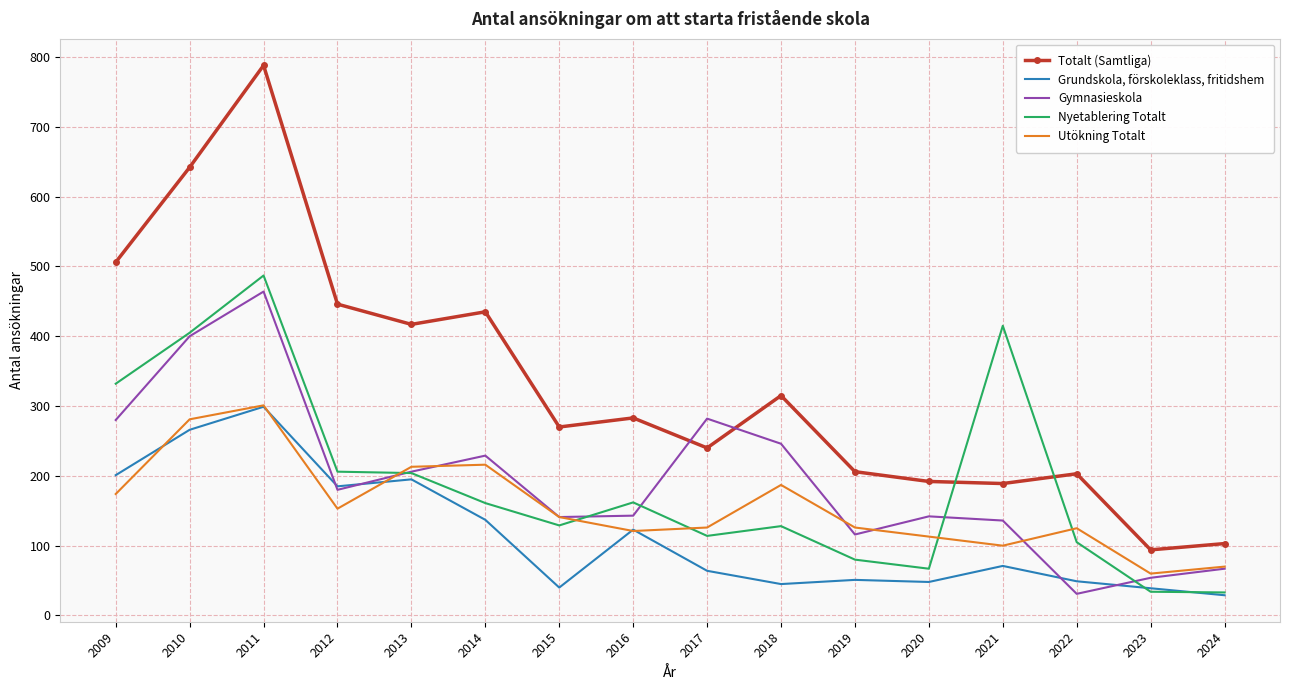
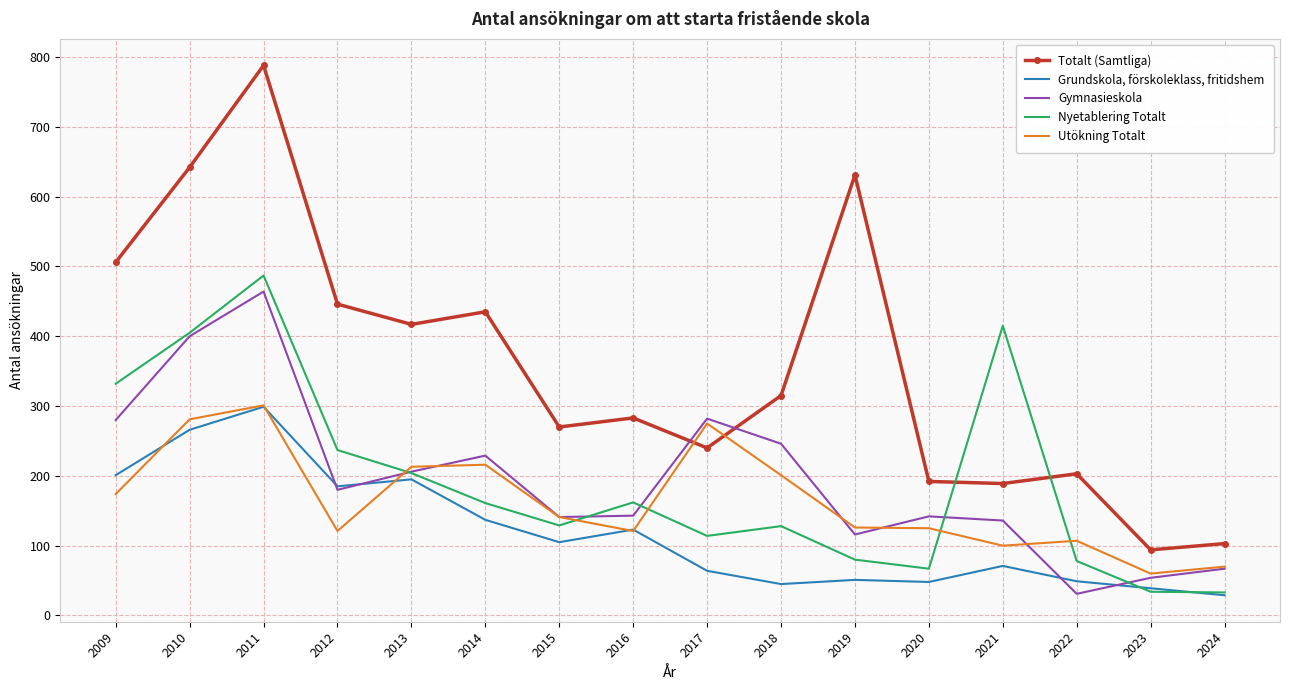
Nyetablering Totalt, 2012: 210 -> 240
Utökning Totalt, 2012: 150 -> 120
Grundskola, förskoleklass, fritidshem, 2015: 40 -> 110
Utökning Totalt, 2017: 130 -> 280
Utökning Totalt, 2018: 190 -> 200
Totalt (Samtliga), 2019: 210 -> 630
Utökning Totalt, 2020: 110 -> 130
Nyetablering Totalt, 2022: 110 -> 80
Utökning Totalt, 2022: 130 -> 110
